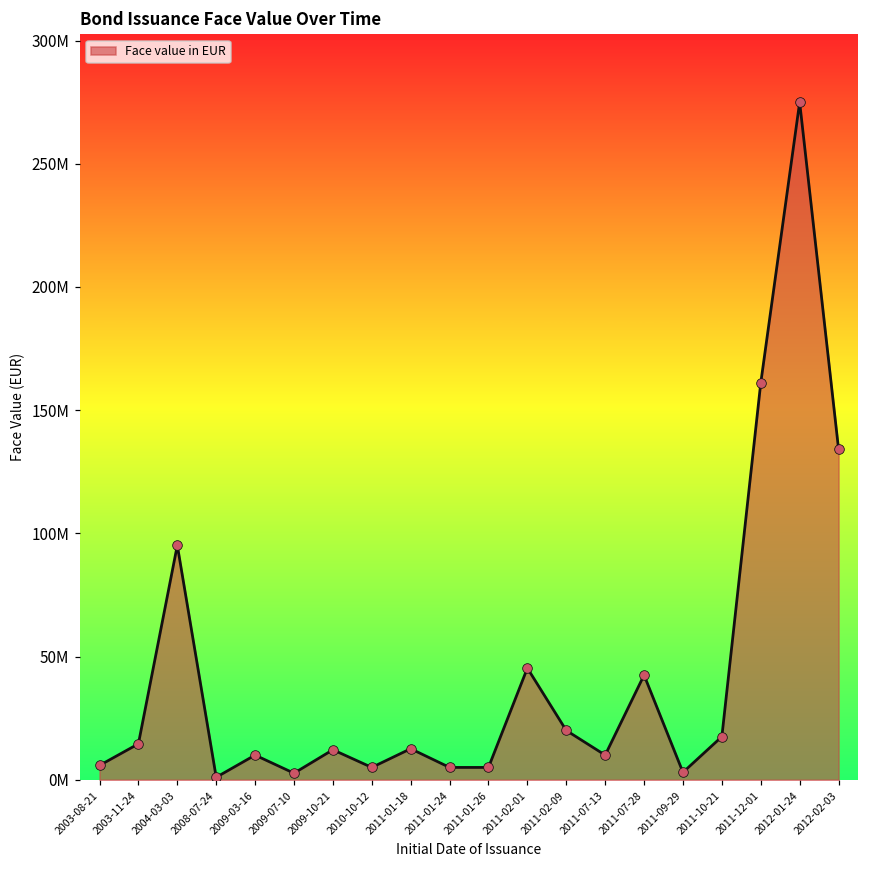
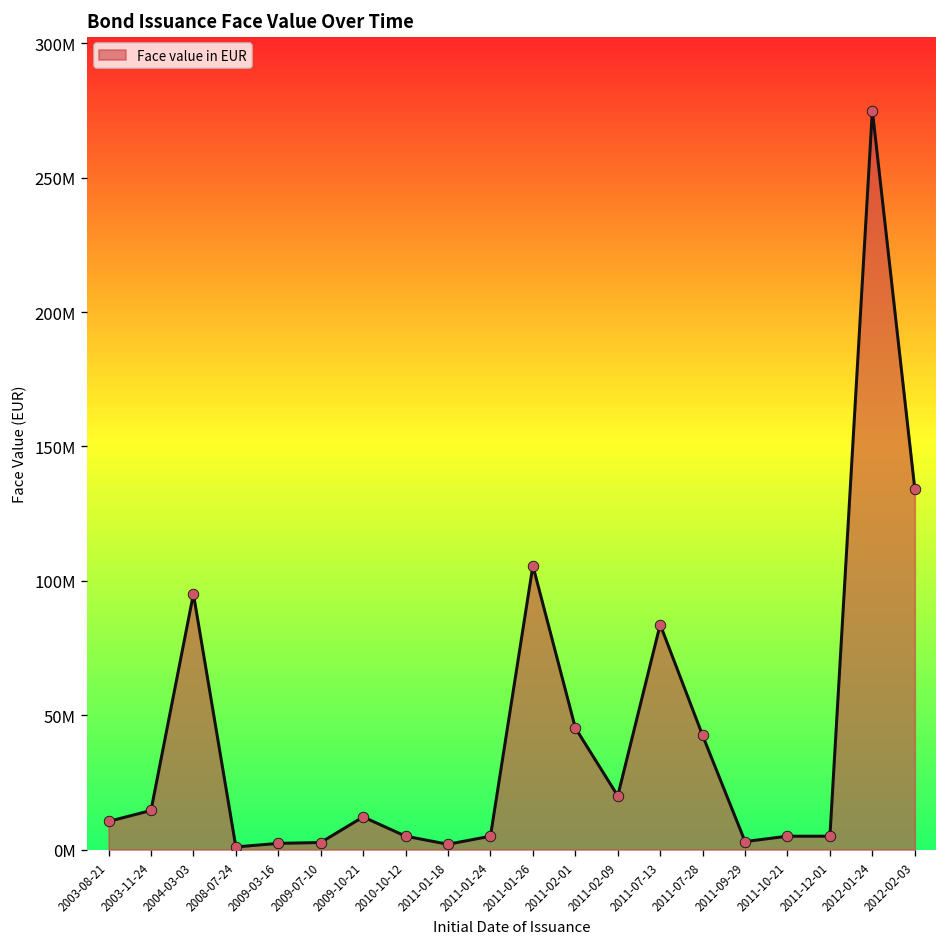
2003-08-21: 6000000 -> 11000000
2009-03-16: 10000000 -> 2000000
2011-01-18: 13000000 -> 2000000
2011-01-26: 5000000 -> 106000000
2011-07-13: 10000000 -> 84000000
2011-10-21: 18000000 -> 5000000
2011-12-01: 161000000 -> 5000000
